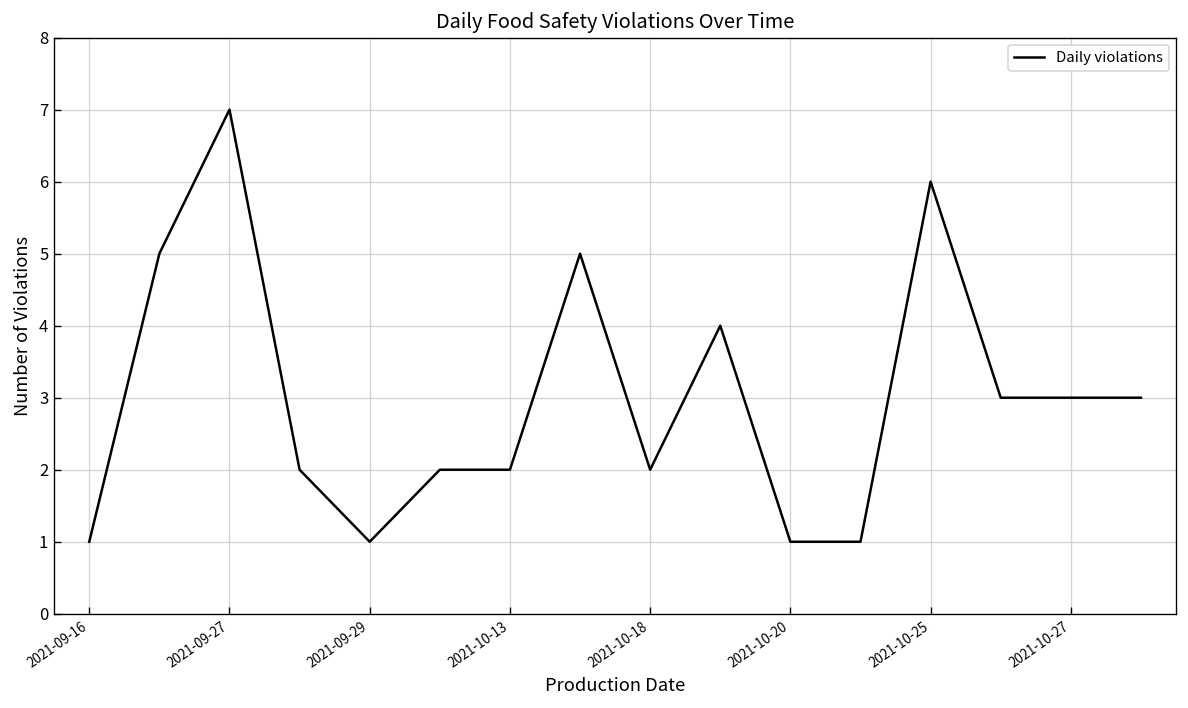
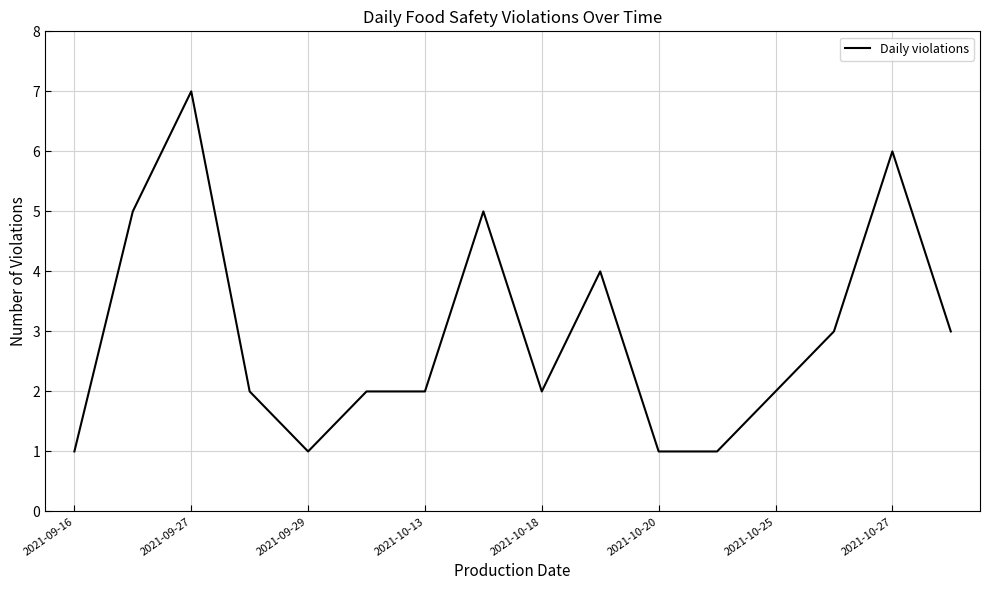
2021-10-25: 6 -> 2
2021-10-27: 3 -> 6
